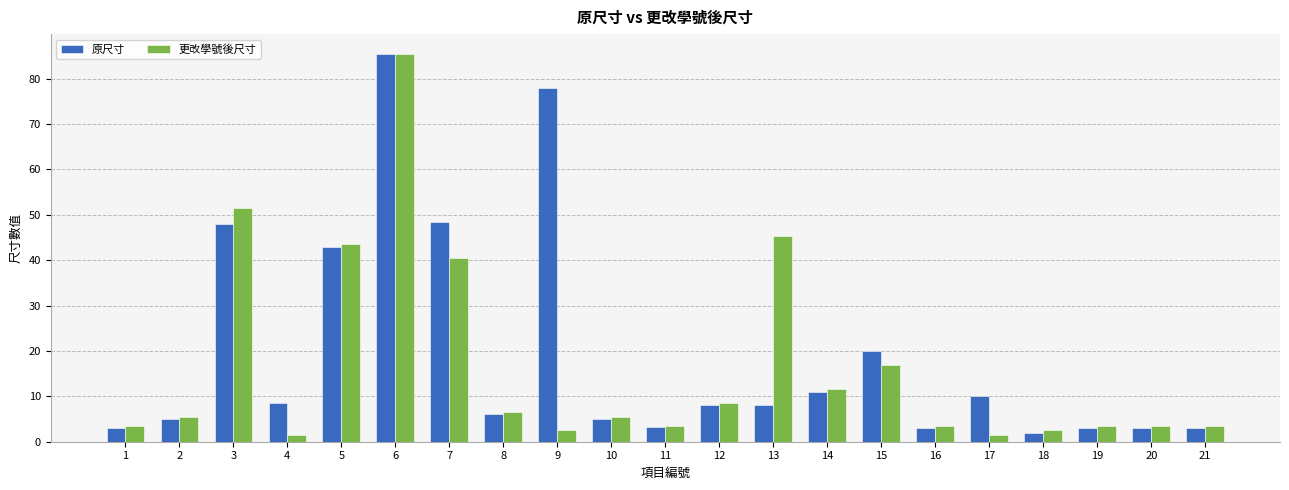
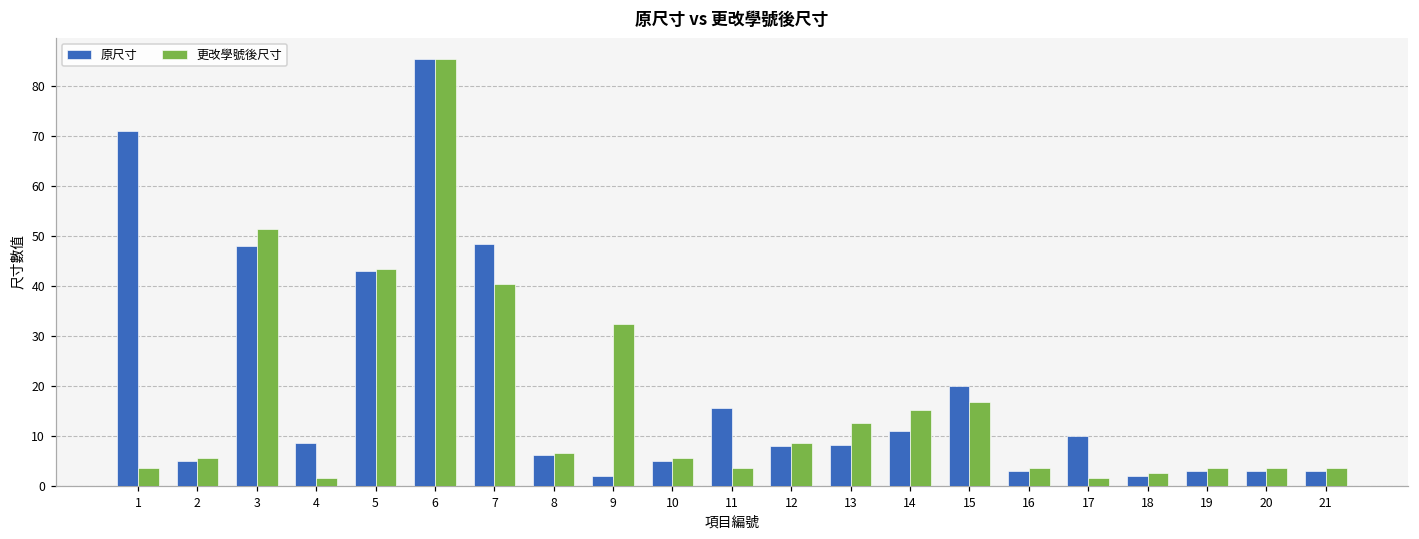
原尺寸, 1: 3 -> 71
原尺寸, 9: 78 -> 2
更改學號後尺寸, 9: 3 -> 32
原尺寸, 11: 3 -> 16
更改學號後尺寸, 13: 45 -> 13
更改學號後尺寸, 14: 12 -> 15
